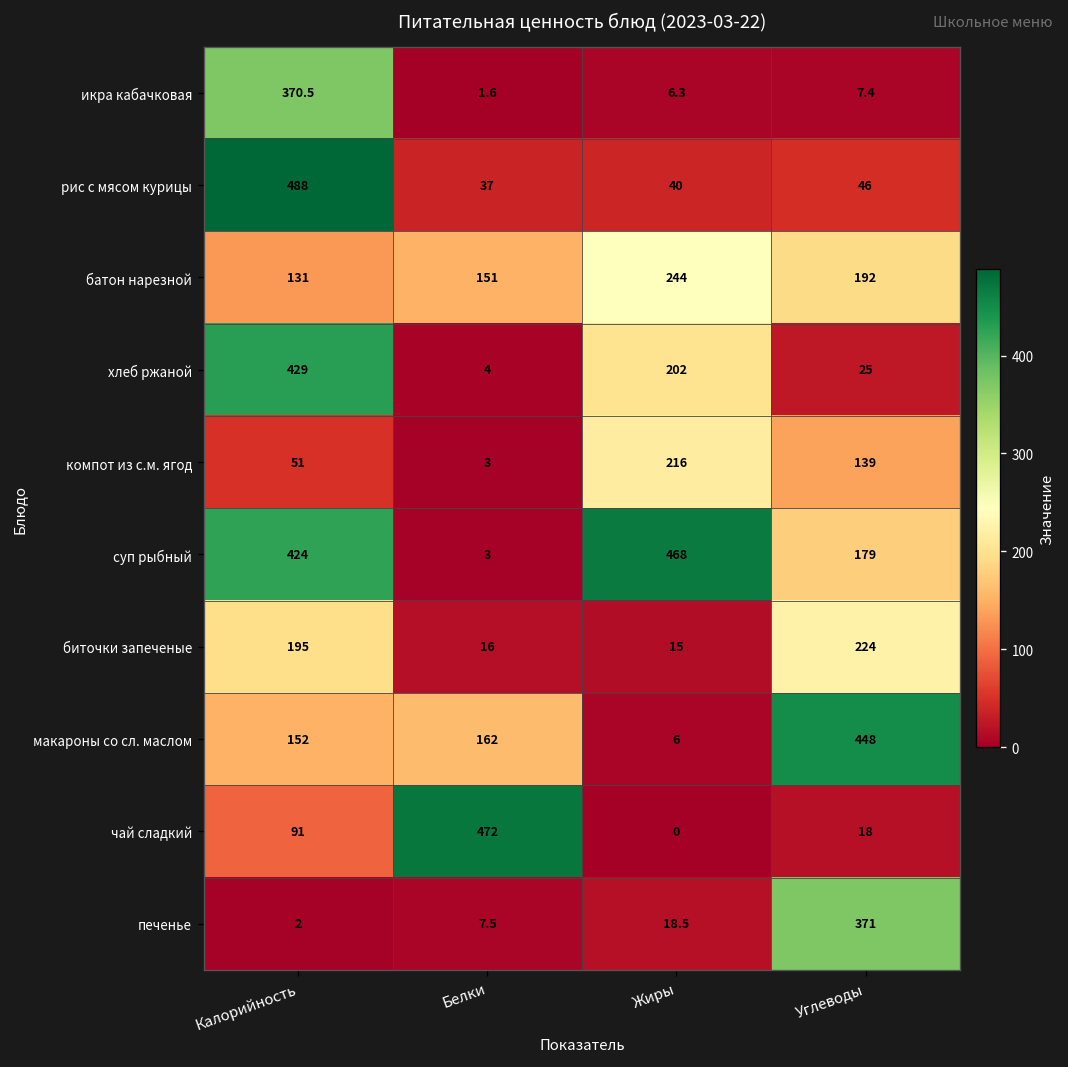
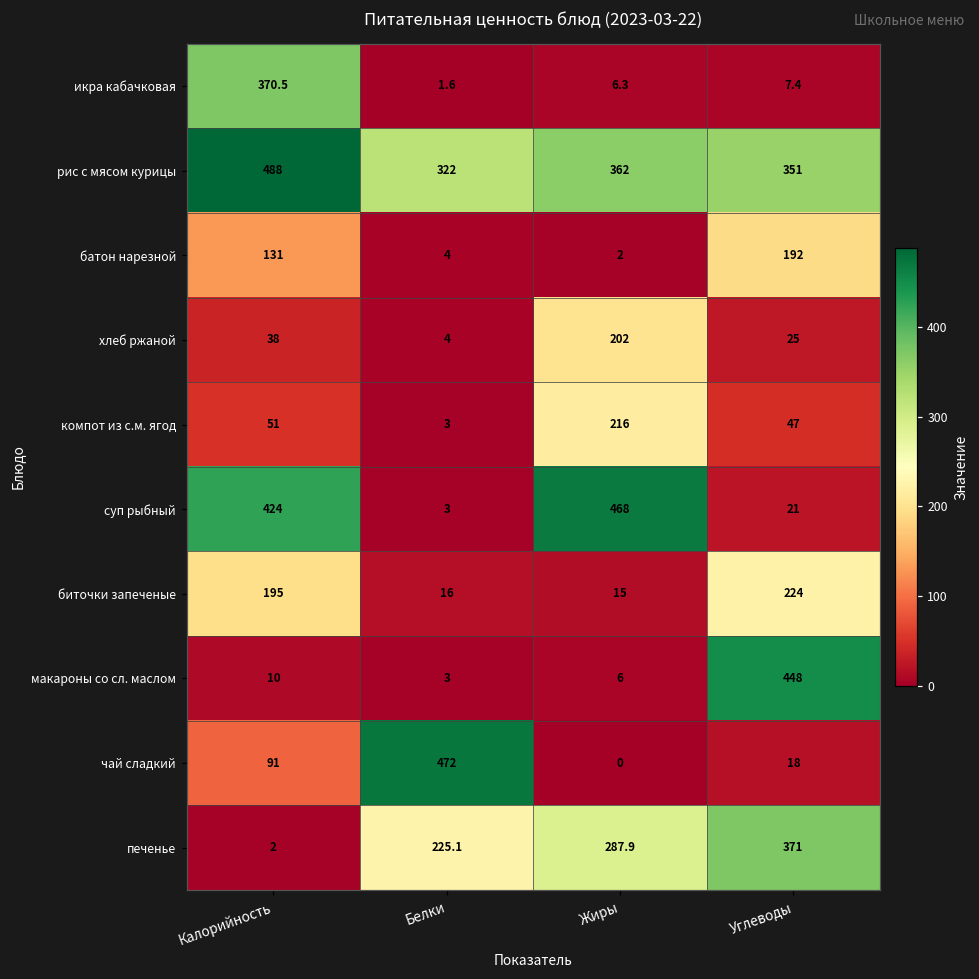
рис с мясом курицы, Белки: 37 -> 322
рис с мясом курицы, Жиры: 40 -> 362
рис с мясом курицы, Углеводы: 46 -> 351
батон нарезной, Белки: 151 -> 4
батон нарезной, Жиры: 244 -> 2
хлеб ржаной, Калорийность: 429 -> 38
компот из с.м. ягод, Углеводы: 139 -> 47
суп рыбный, Углеводы: 179 -> 21
макароны со сл. маслом, Калорийность: 152 -> 10
макароны со сл. маслом, Белки: 162 -> 3
печенье, Белки: 7.5 -> 225.1
печенье, Жиры: 18.5 -> 287.9
